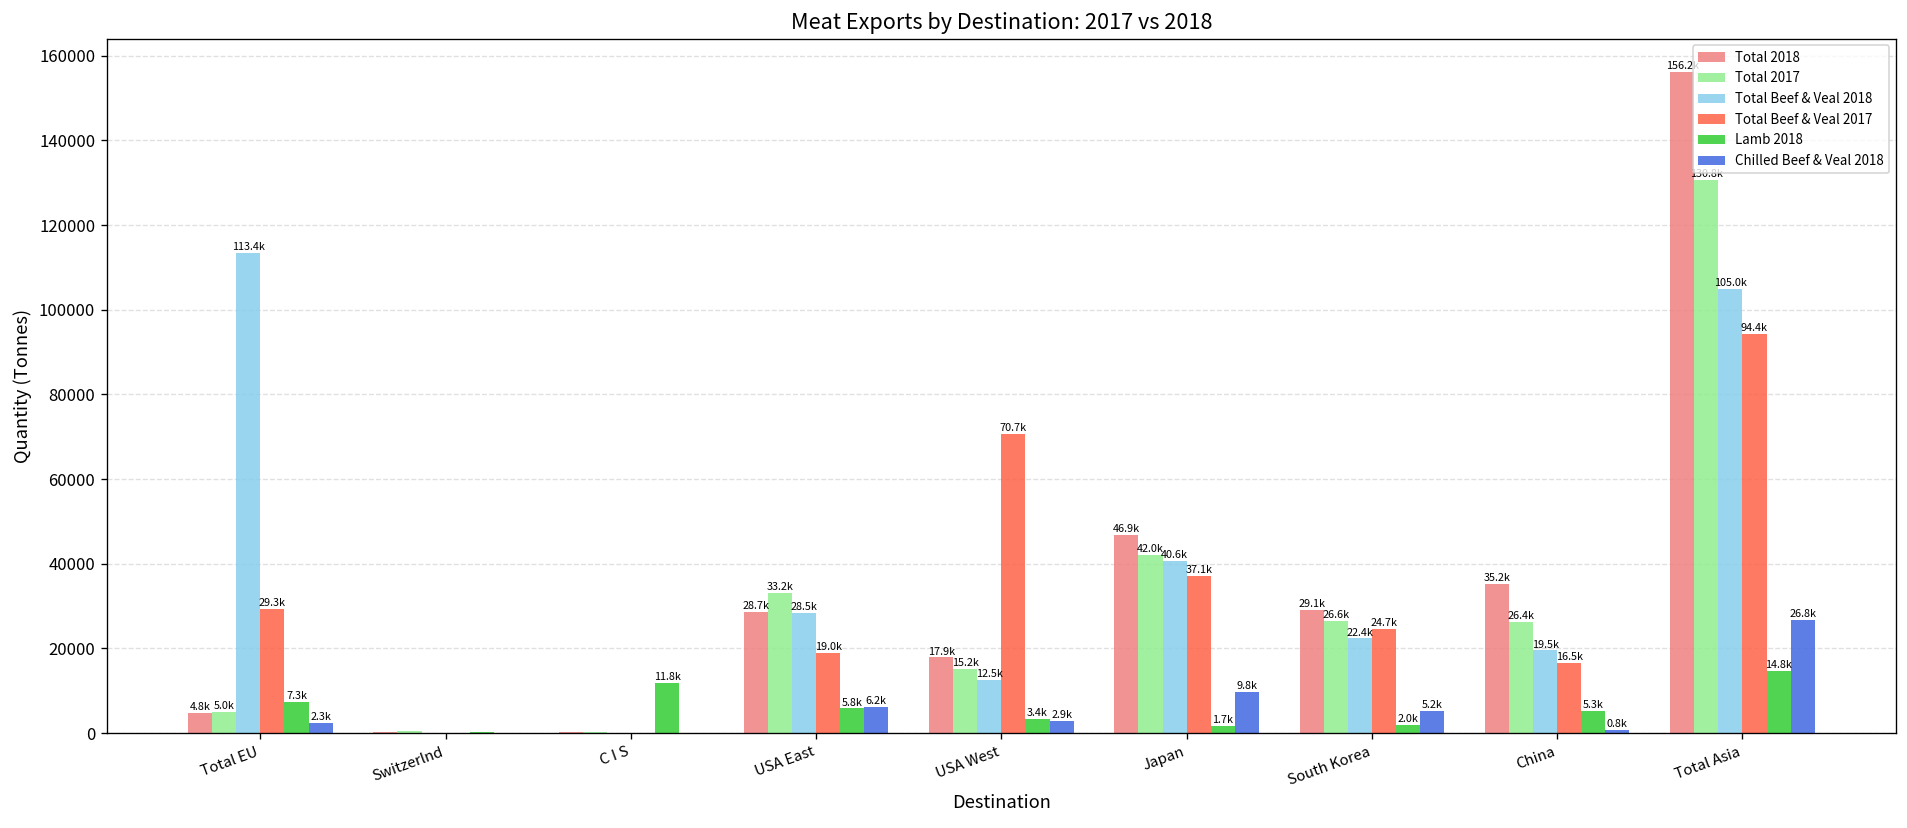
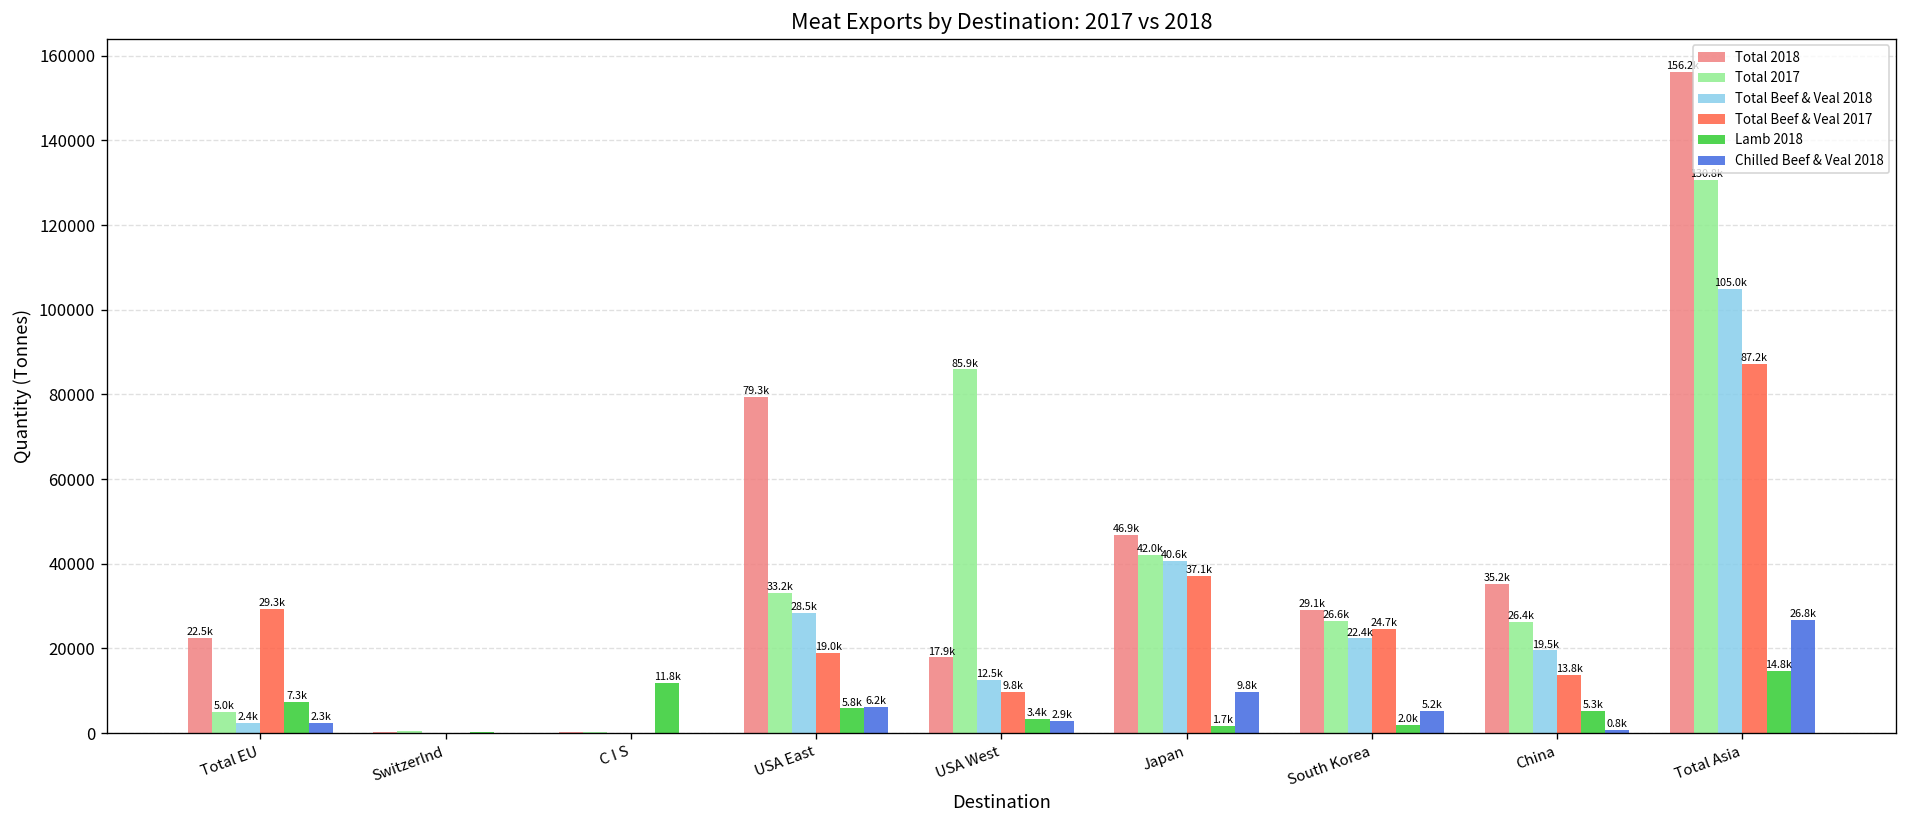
Total 2018, Total EU: 4.8k -> 22.5k
Total Beef & Veal 2018, Total EU: 113.4k -> 2.4k
Total 2018, USA East: 28.7k -> 79.3k
Total 2017, USA West: 15.2k -> 85.9k
Total Beef & Veal 2017, USA West: 70.7k -> 9.8k
Total Beef & Veal 2017, China: 16.5k -> 13.8k
Total Beef & Veal 2017, Total Asia: 94.4k -> 87.2k
